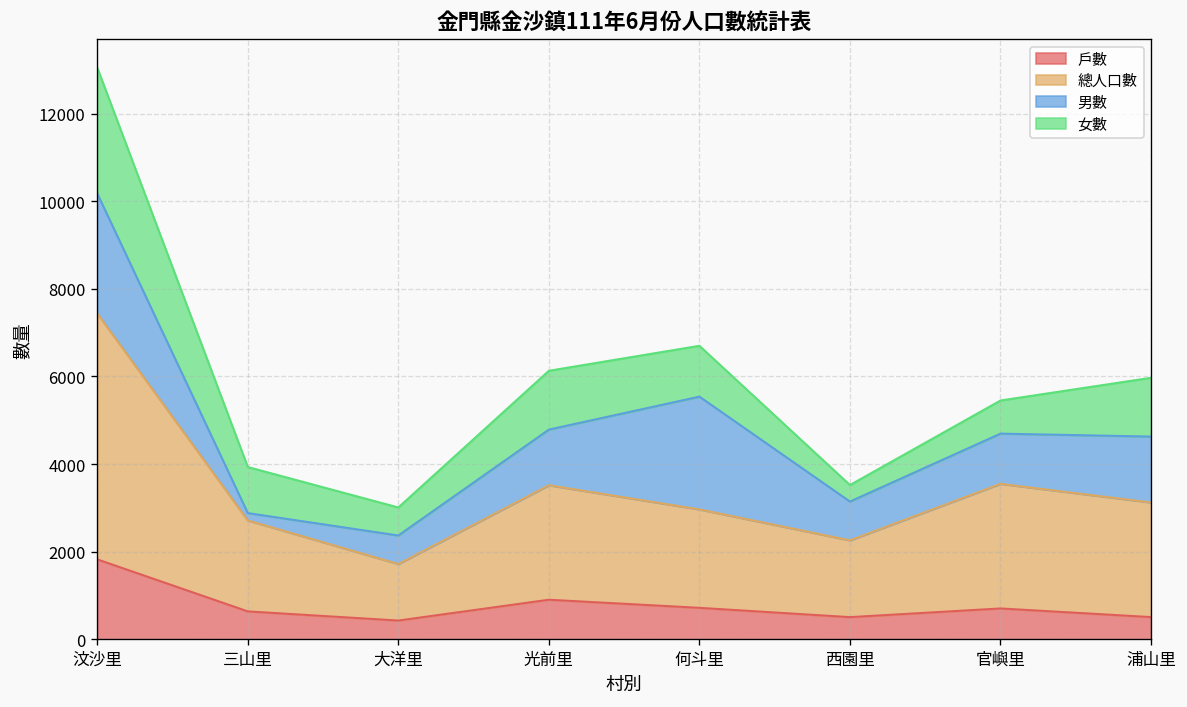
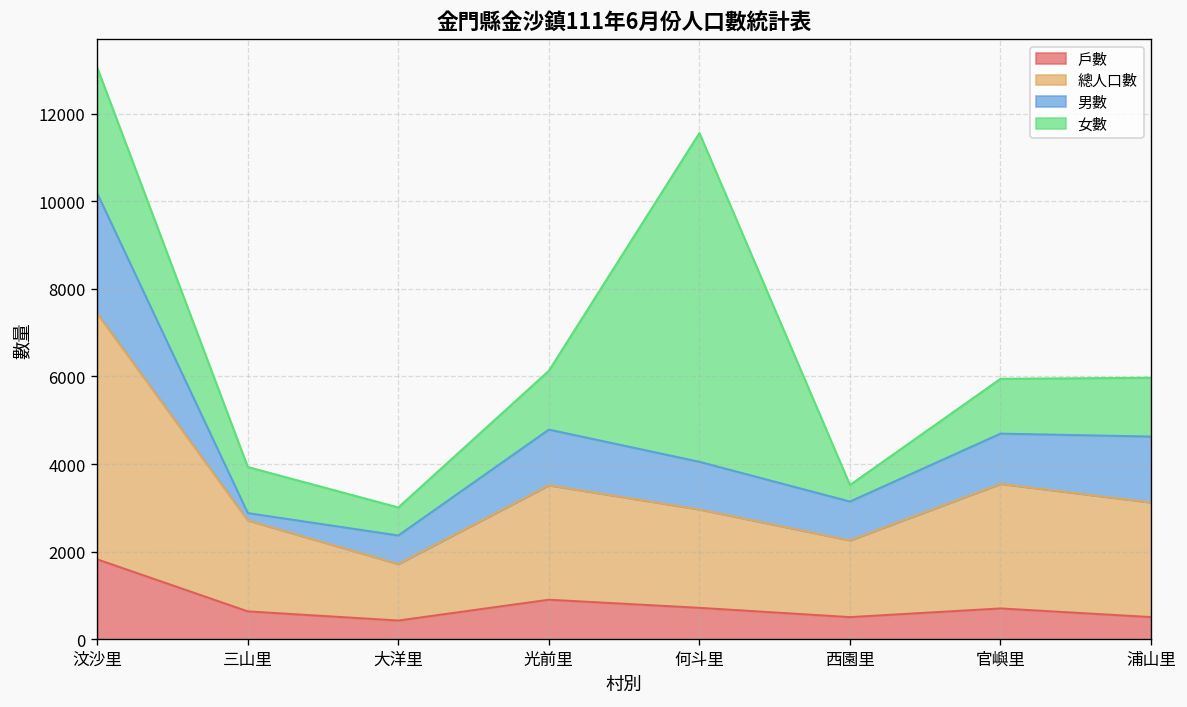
男數, 何斗里: 2600 -> 1100
女數, 何斗里: 1200 -> 7500
女數, 官嶼里: 800 -> 1300
